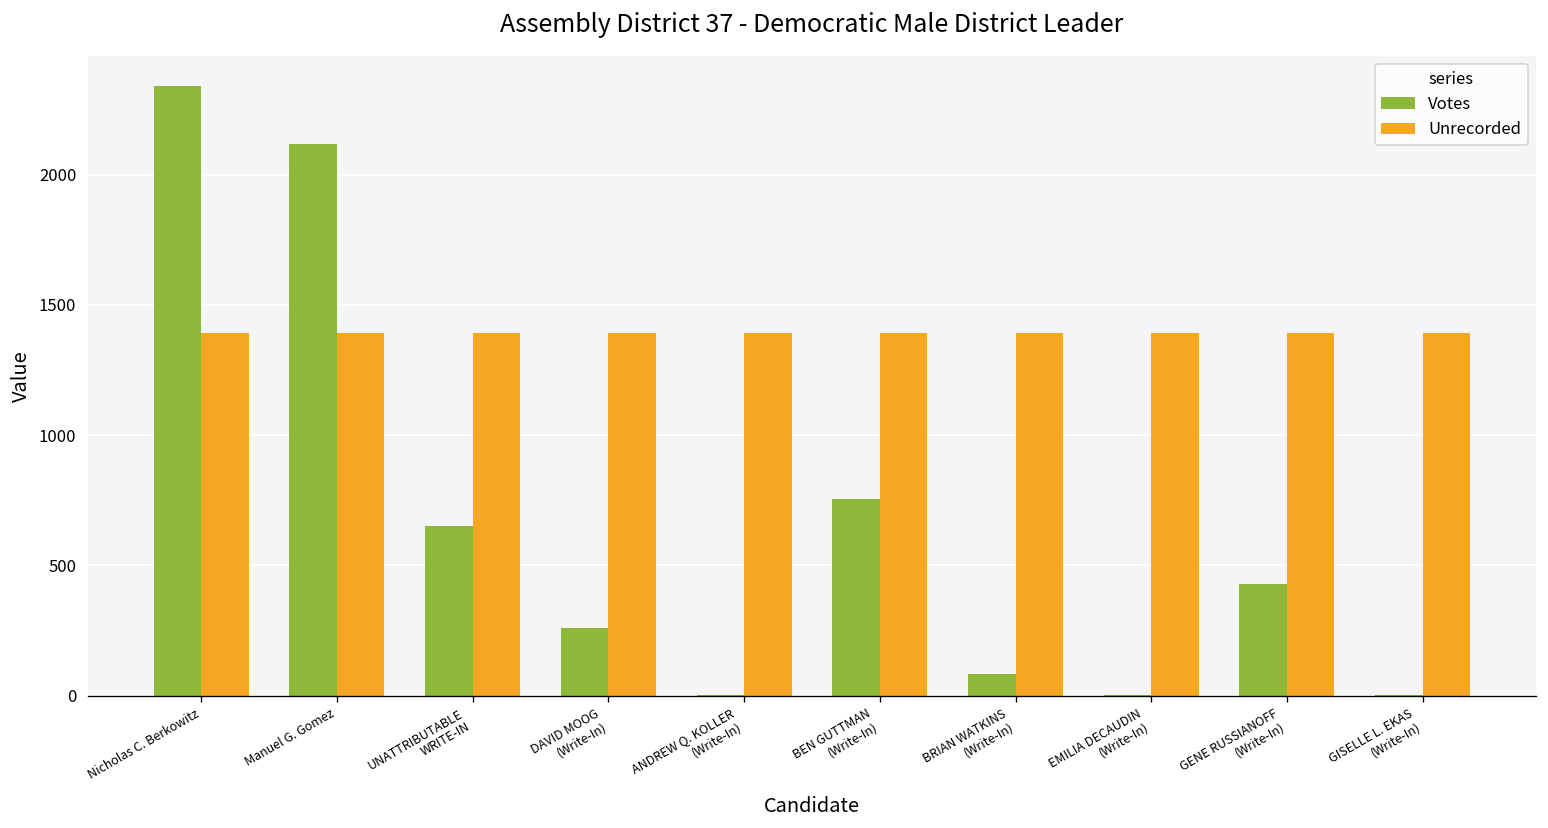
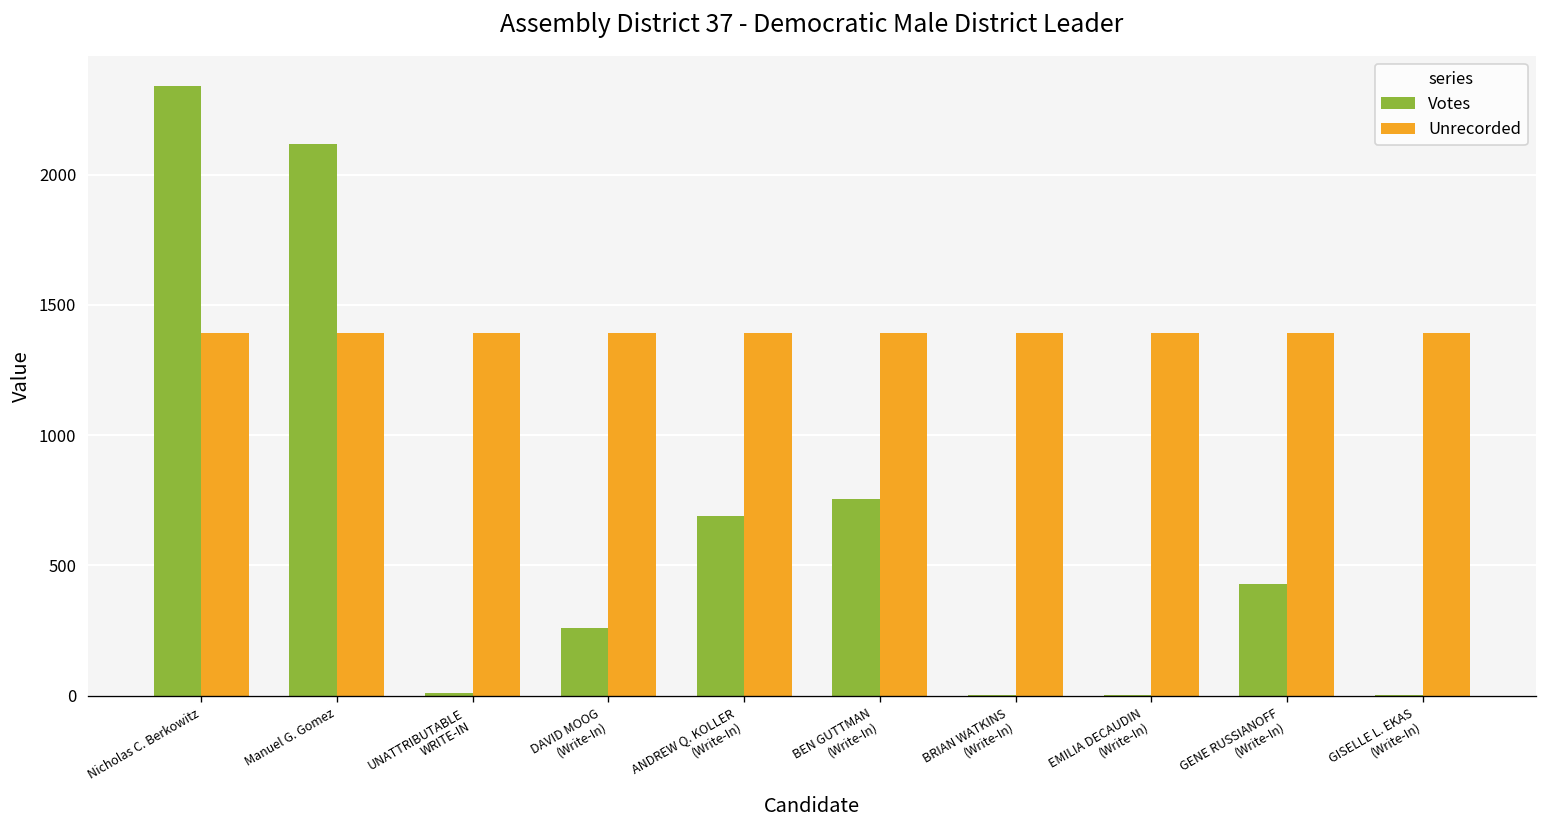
Votes, UNATTRIBUTABLE WRITE-IN: 650 -> 10
Votes, ANDREW Q. KOLLER (Write-In): 0 -> 690
Votes, BRIAN WATKINS (Write-In): 80 -> 0
